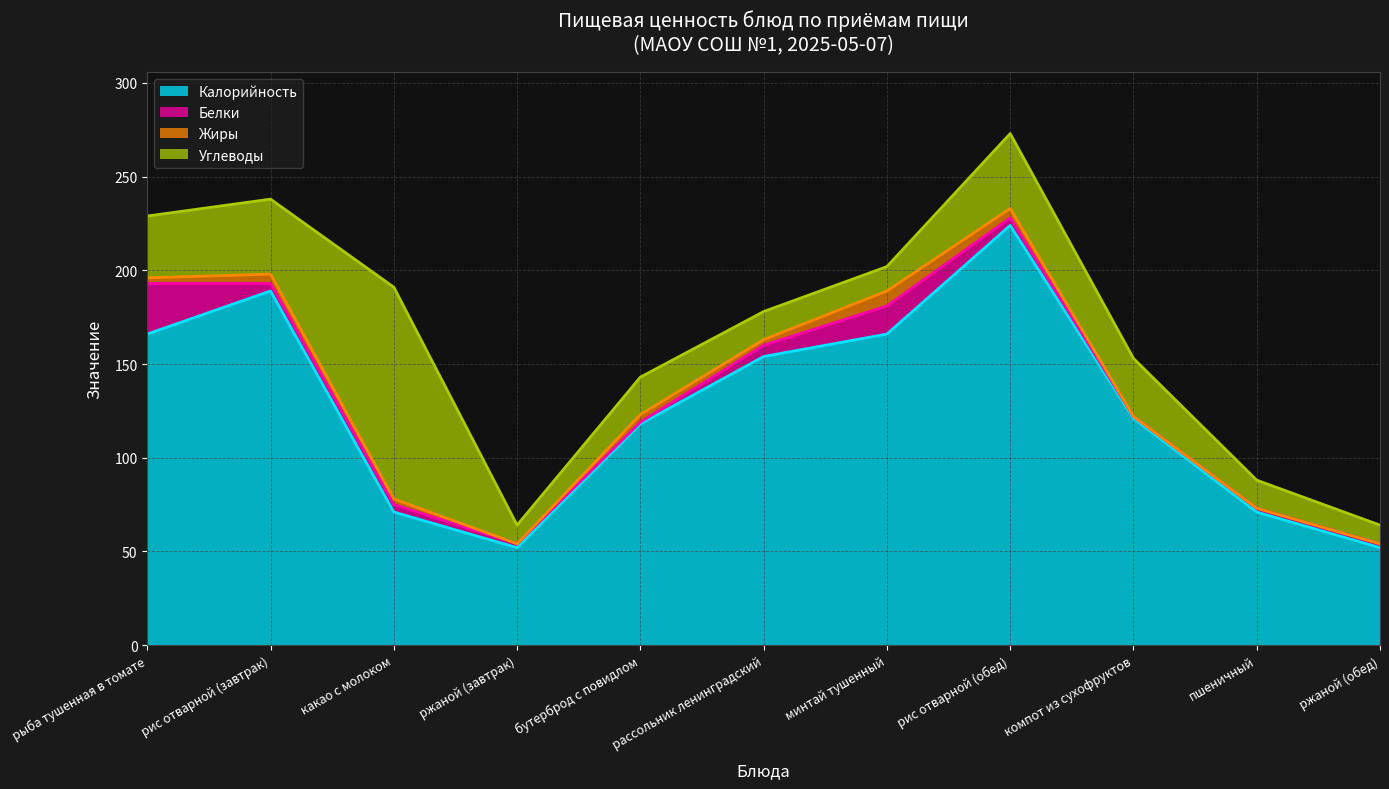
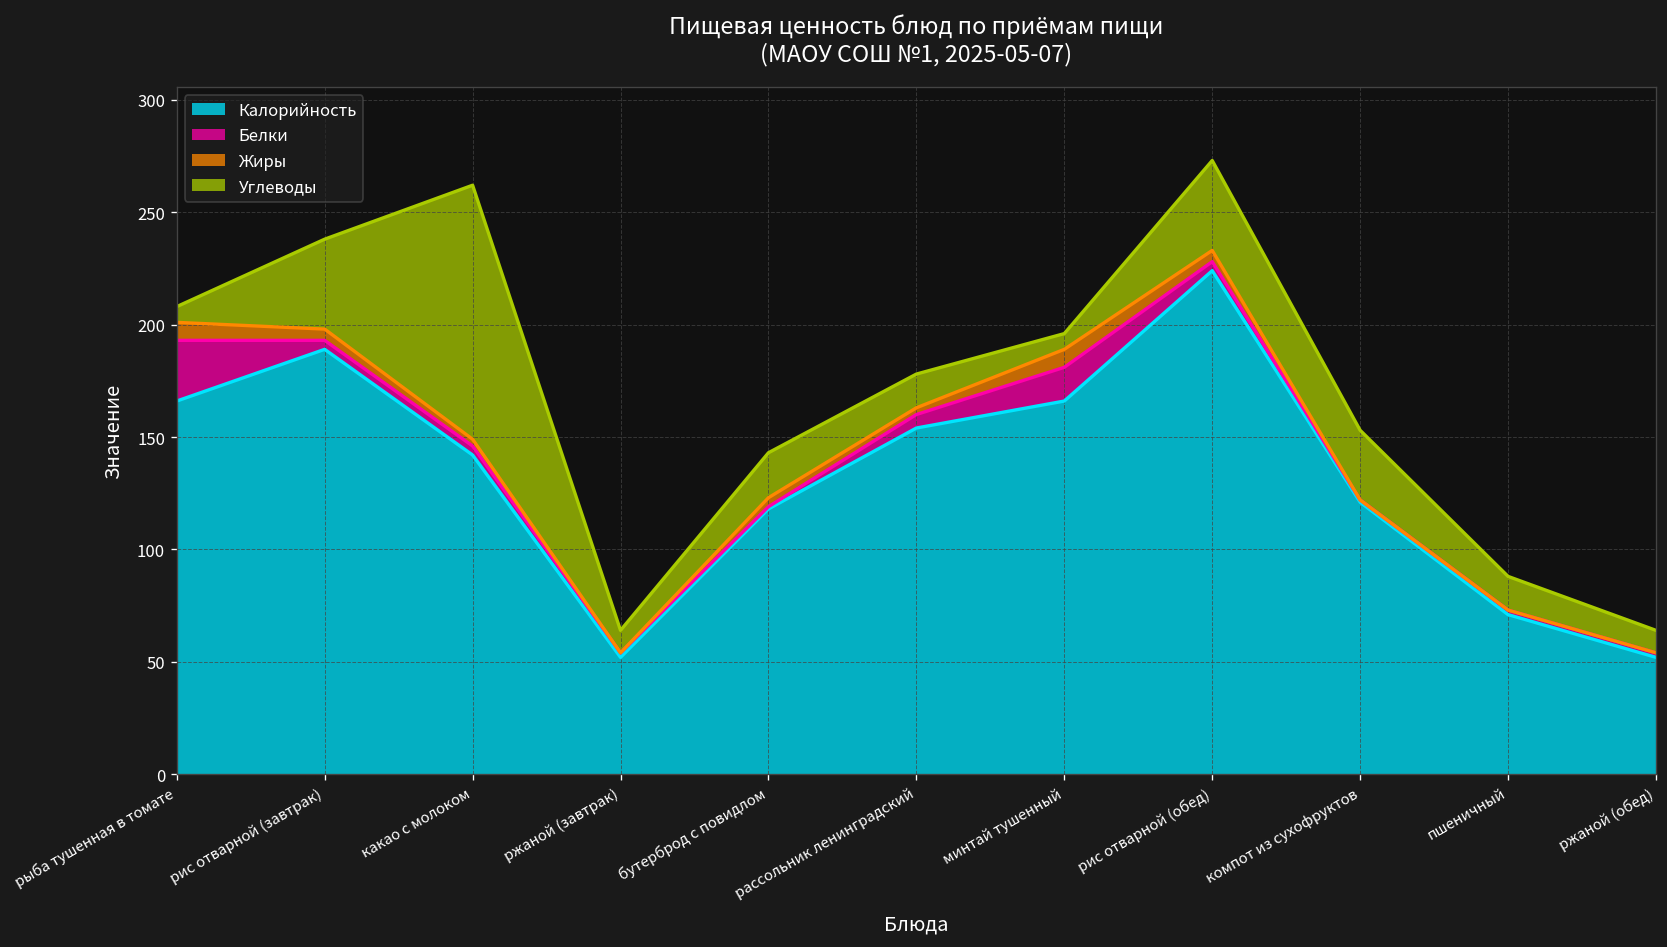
Жиры, рыба тушенная в томате: 3 -> 8
Углеводы, рыба тушенная в томате: 33 -> 7
Калорийность, какао с молоком: 71 -> 142
Углеводы, минтай тушенный: 13 -> 7
